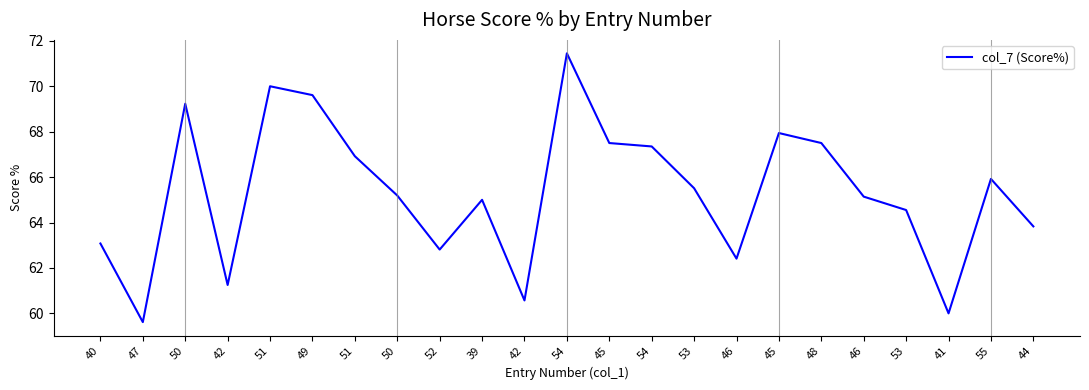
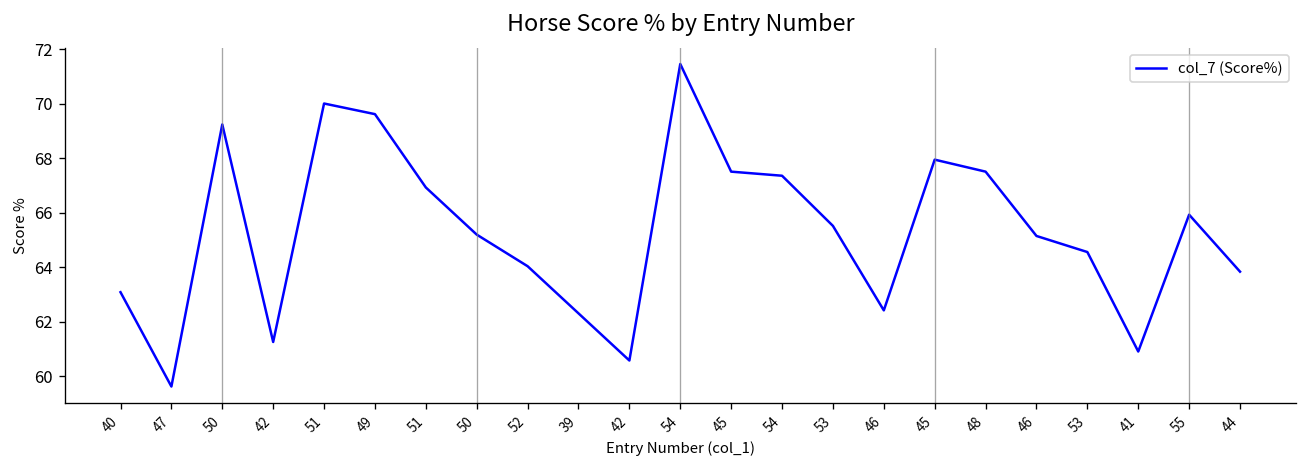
52: 62.8 -> 64.0
39: 65.0 -> 62.3
41: 60.0 -> 60.9
